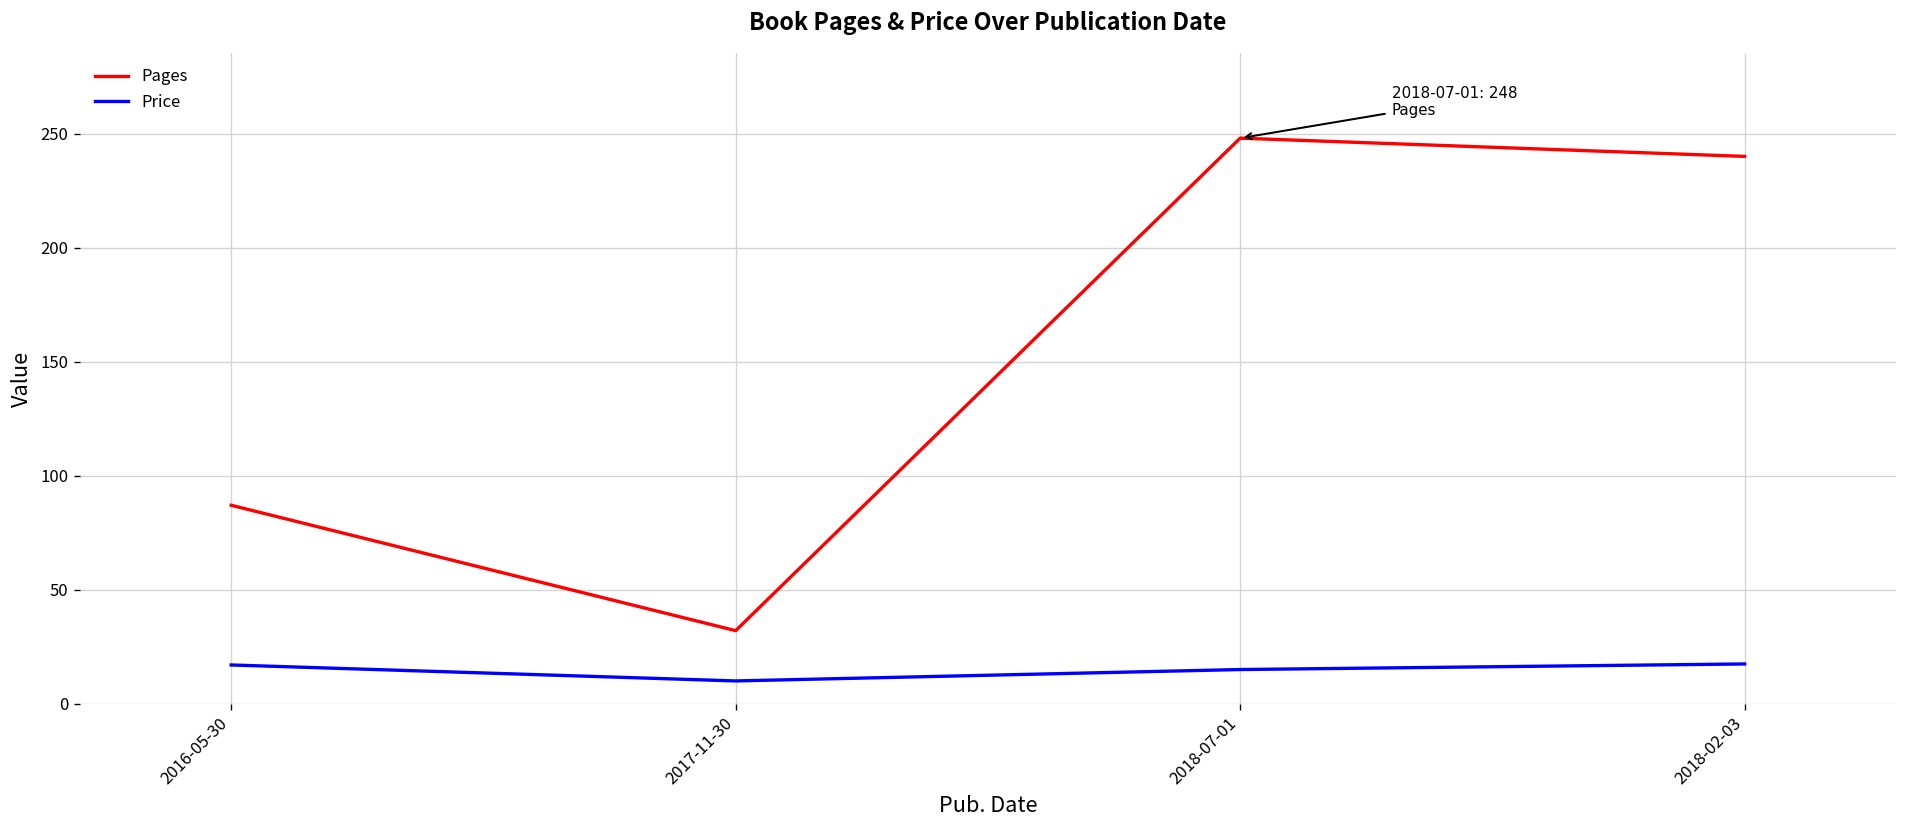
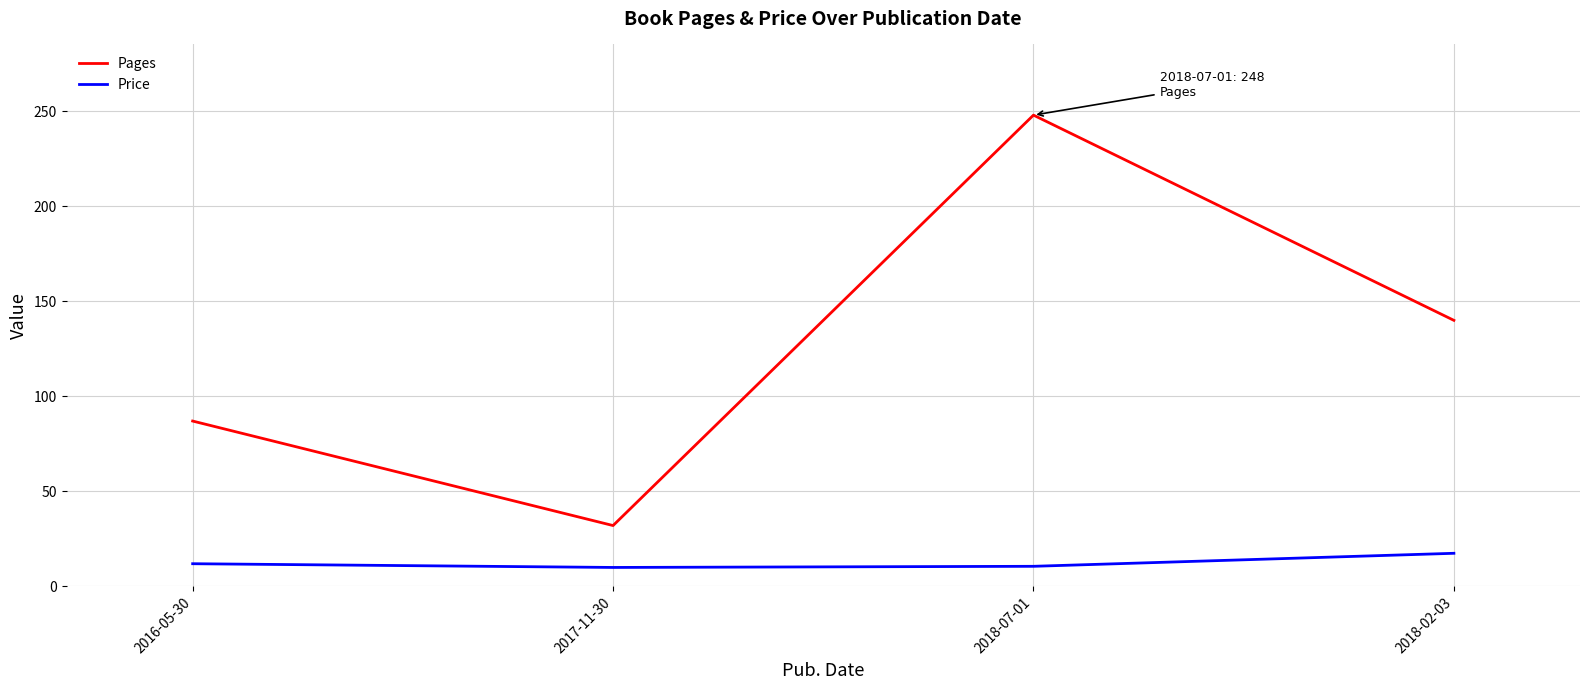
Price, 2016-05-30: 17 -> 12
Price, 2018-07-01: 15 -> 11
Pages, 2018-02-03: 240 -> 140
